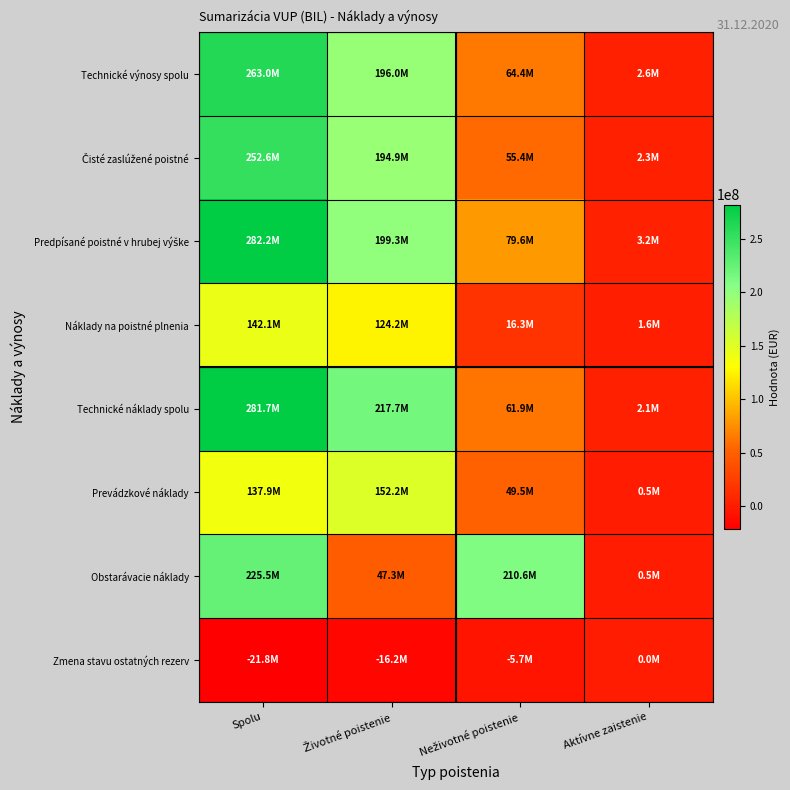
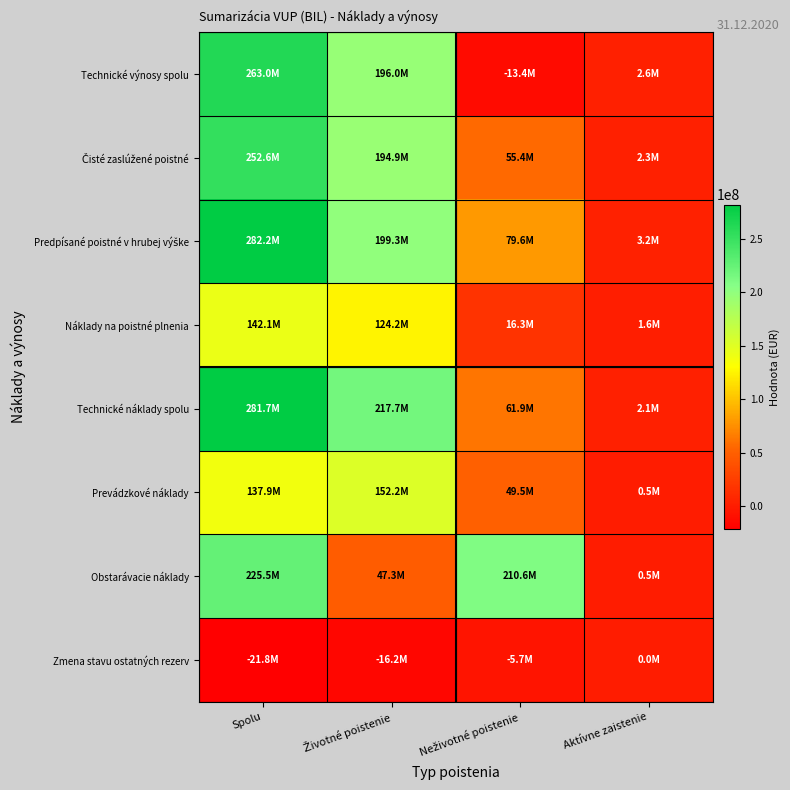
Technické výnosy spolu, Neživotné poistenie: 64.4M -> -13.4M
